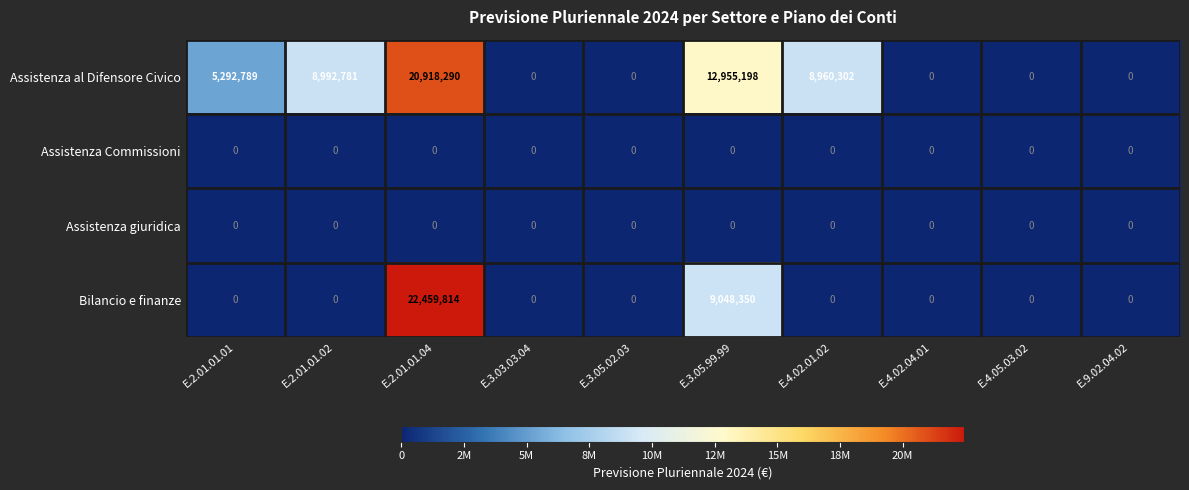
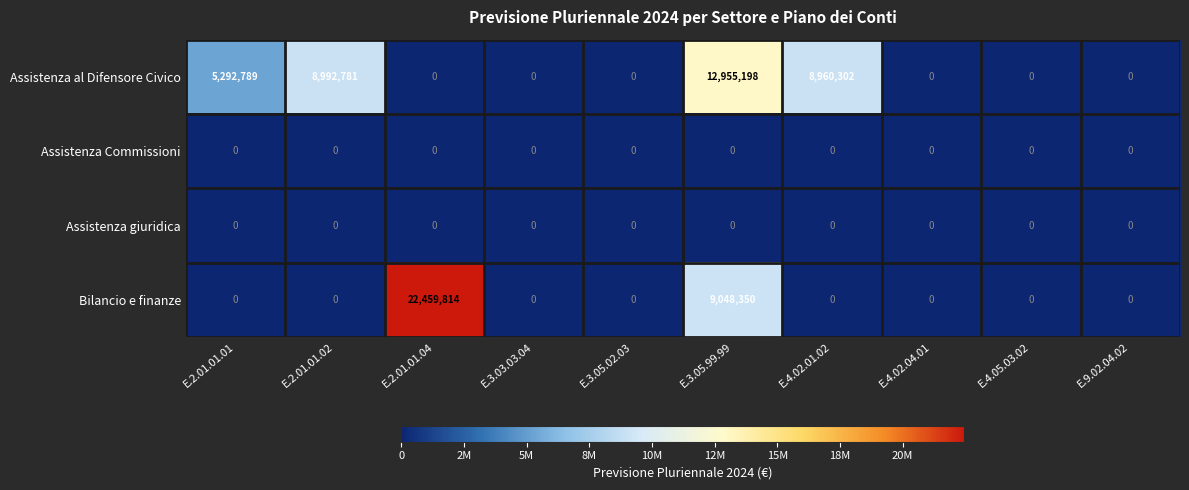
Assistenza al Difensore Civico, E.2.01.01.04: 20,918,290 -> 0
